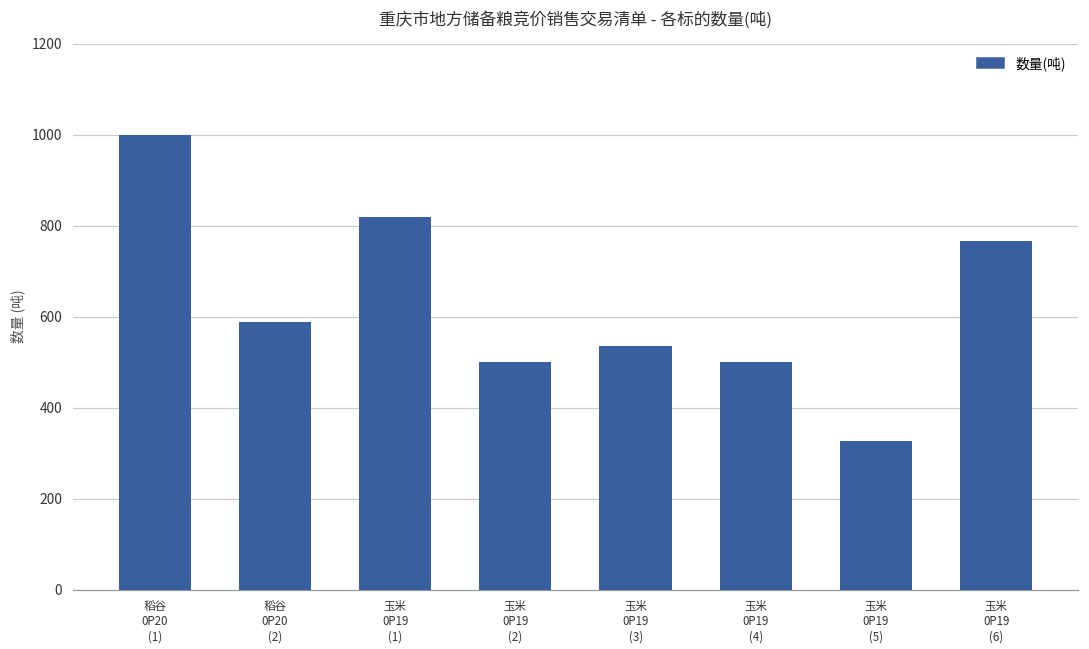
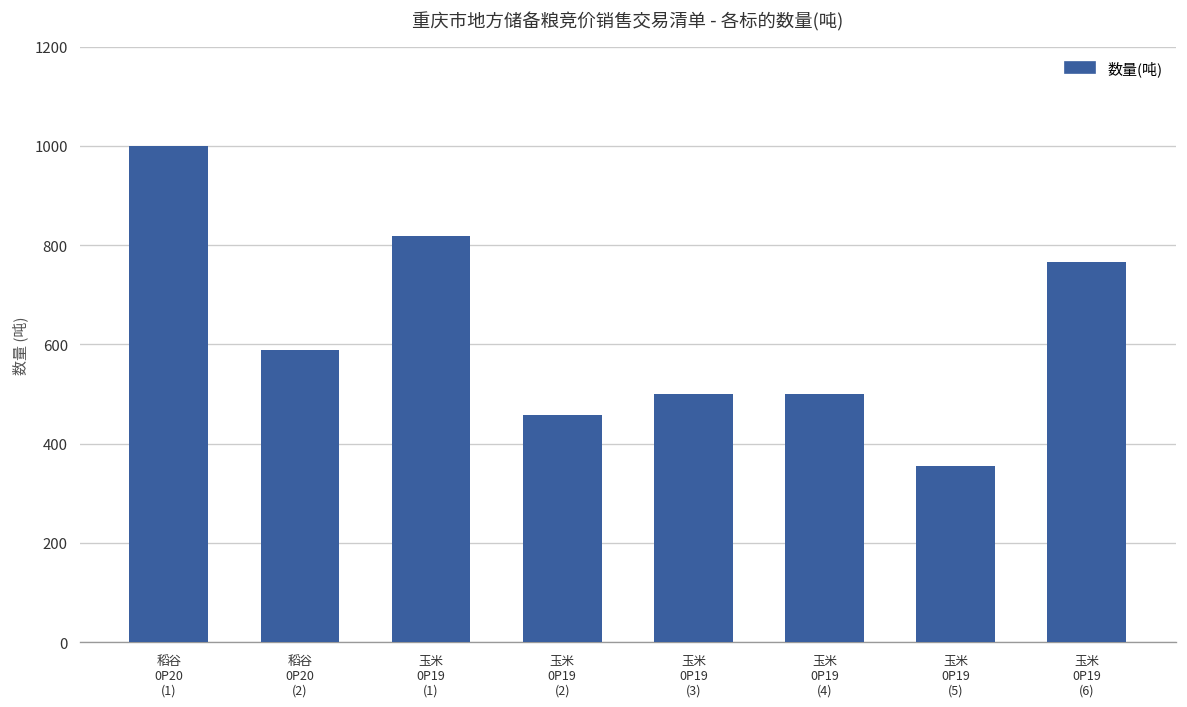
玉米 0P19 (2): 500 -> 460
玉米 0P19 (3): 540 -> 500
玉米 0P19 (5): 330 -> 360
